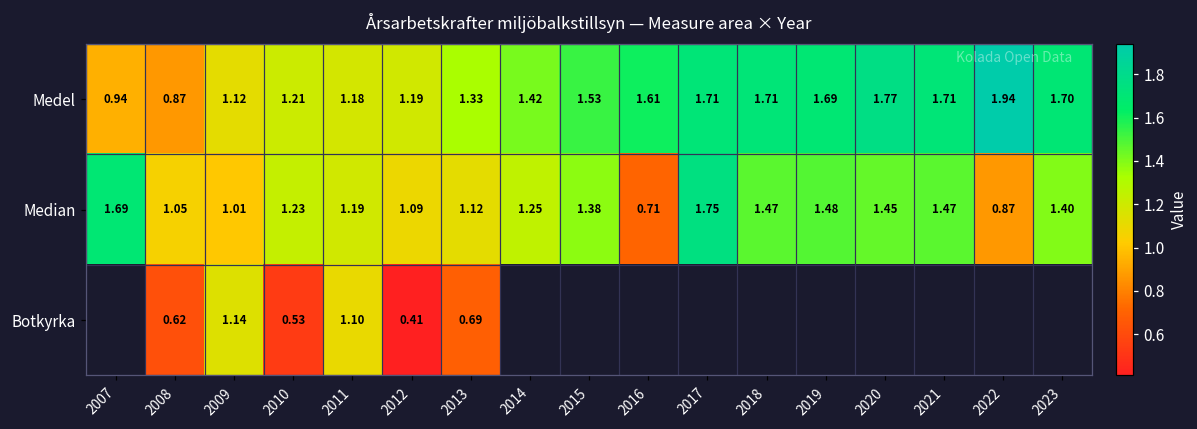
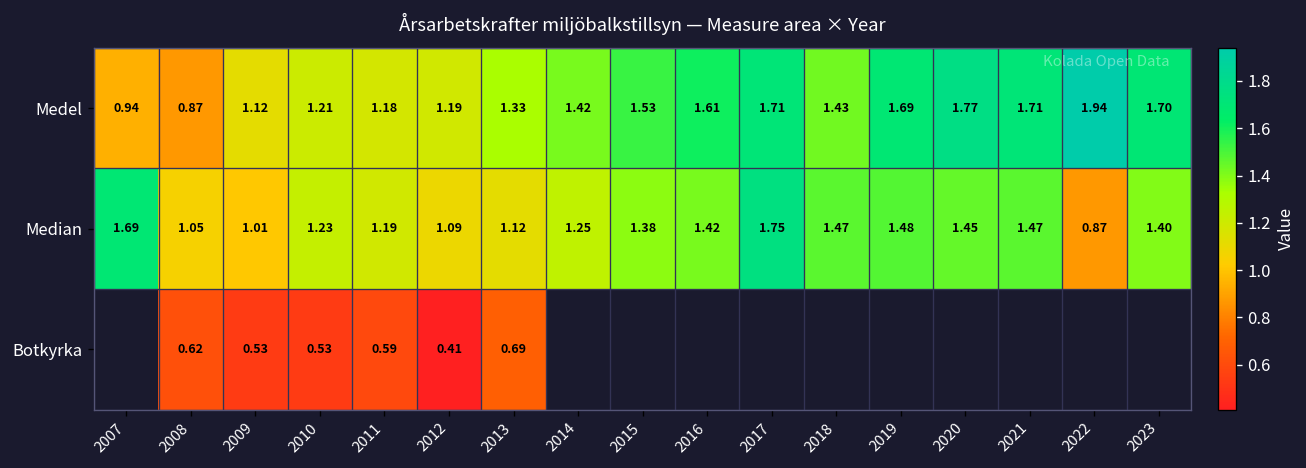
Medel, 2018: 1.71 -> 1.43
Median, 2016: 0.71 -> 1.42
Botkyrka, 2009: 1.14 -> 0.53
Botkyrka, 2011: 1.10 -> 0.59
